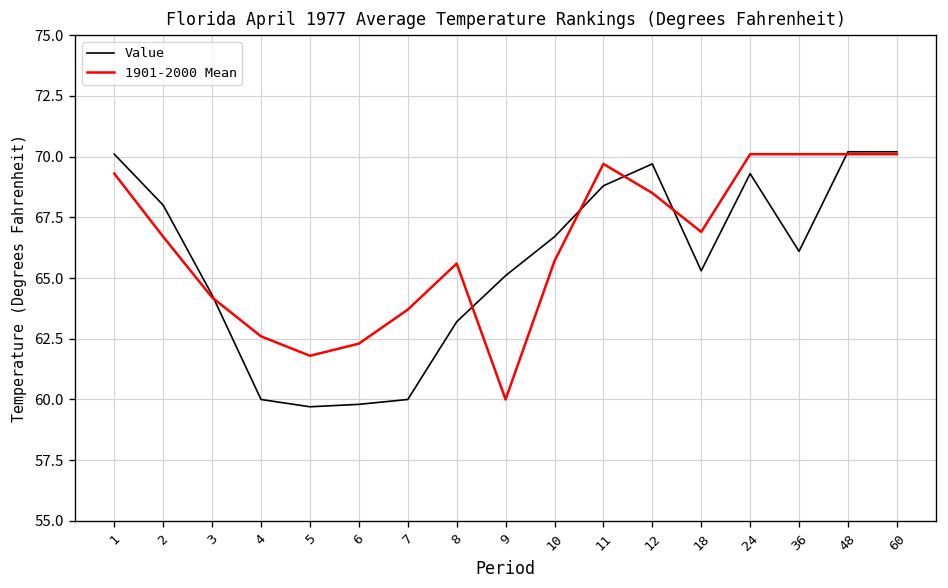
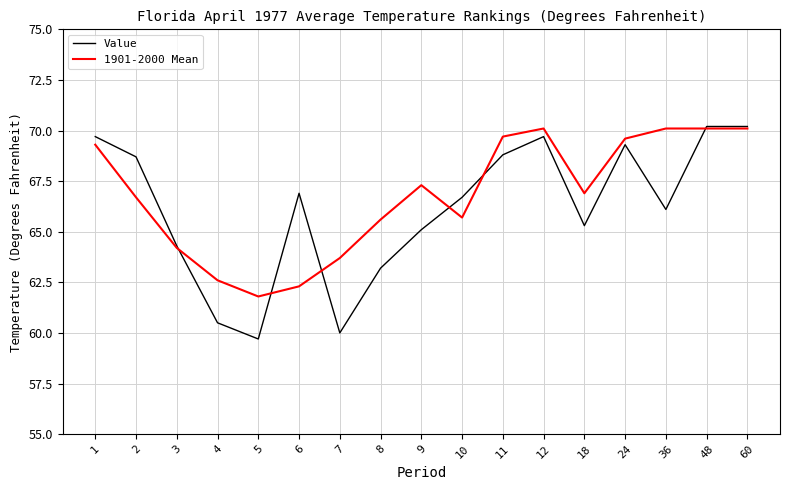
Value, 1: 70.1 -> 69.7
Value, 2: 68.0 -> 68.7
Value, 4: 60.0 -> 60.5
Value, 6: 59.8 -> 66.9
1901-2000 Mean, 9: 60.0 -> 67.3
1901-2000 Mean, 12: 68.5 -> 70.1
1901-2000 Mean, 24: 70.1 -> 69.6
